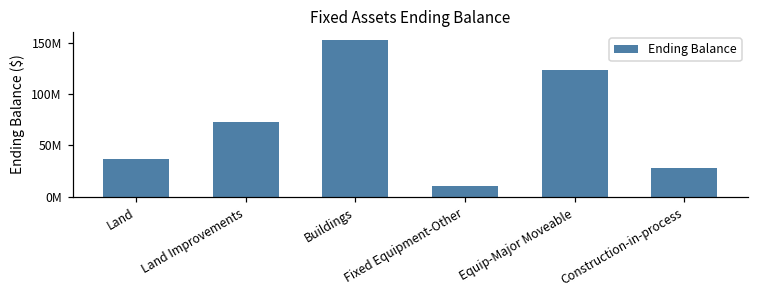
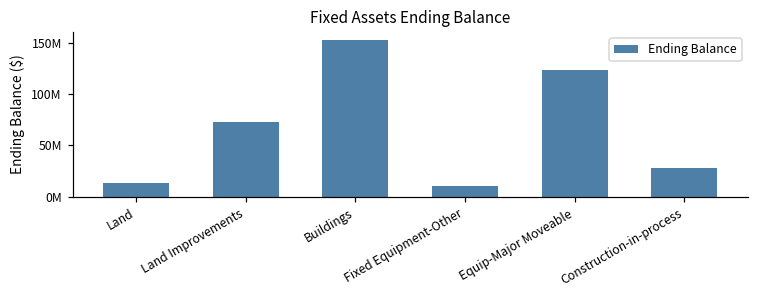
Land: 40000000 -> 10000000
